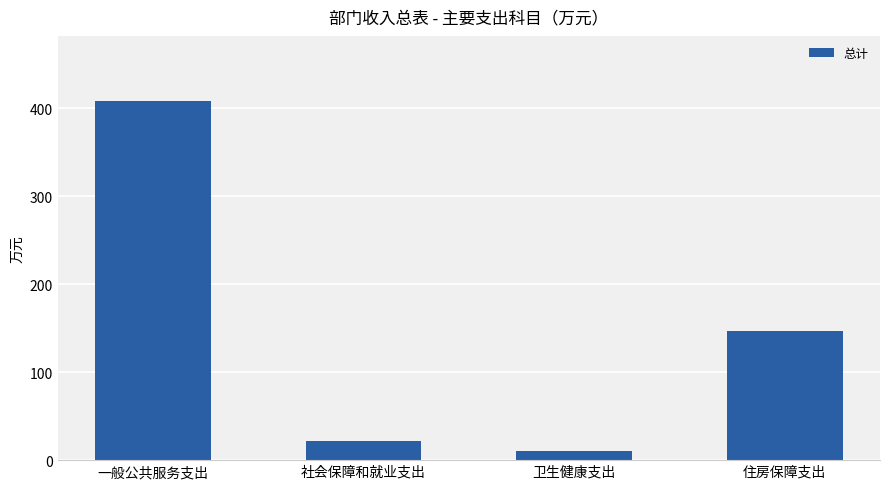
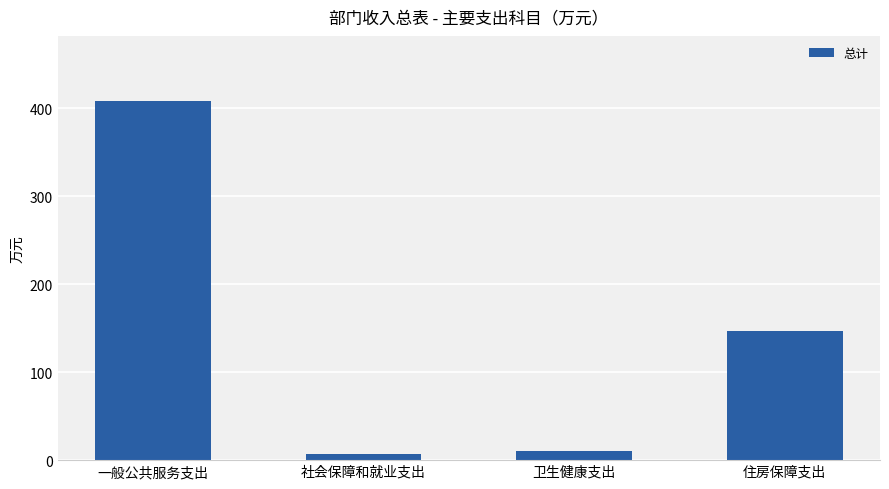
社会保障和就业支出: 20 -> 10
